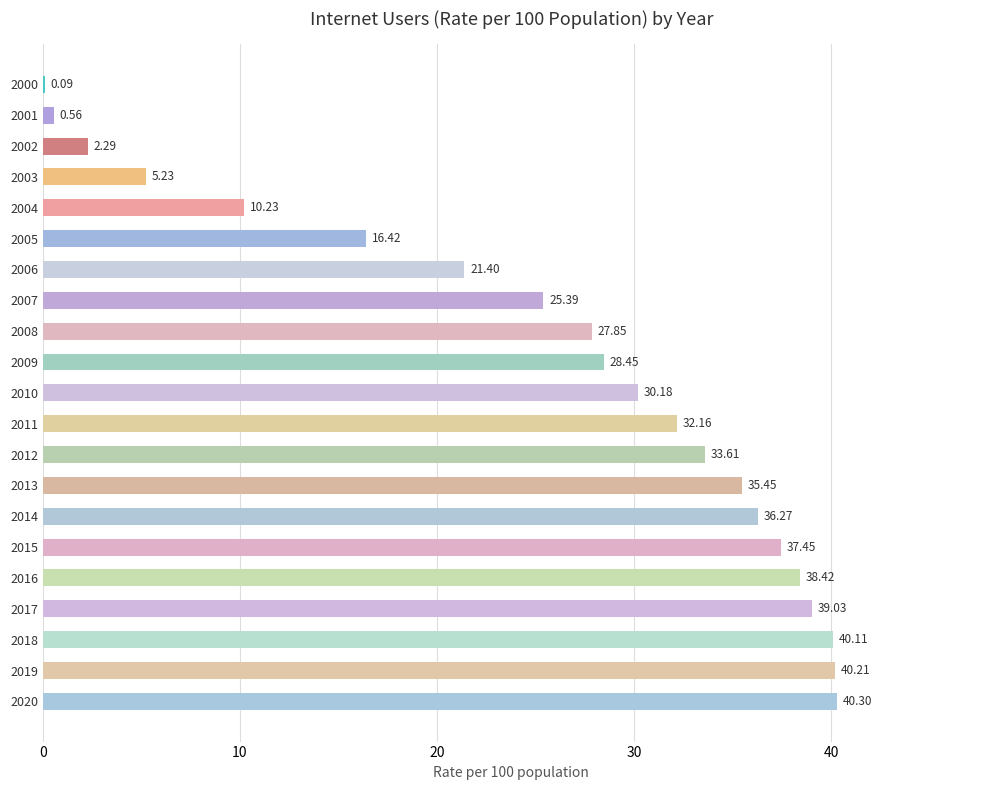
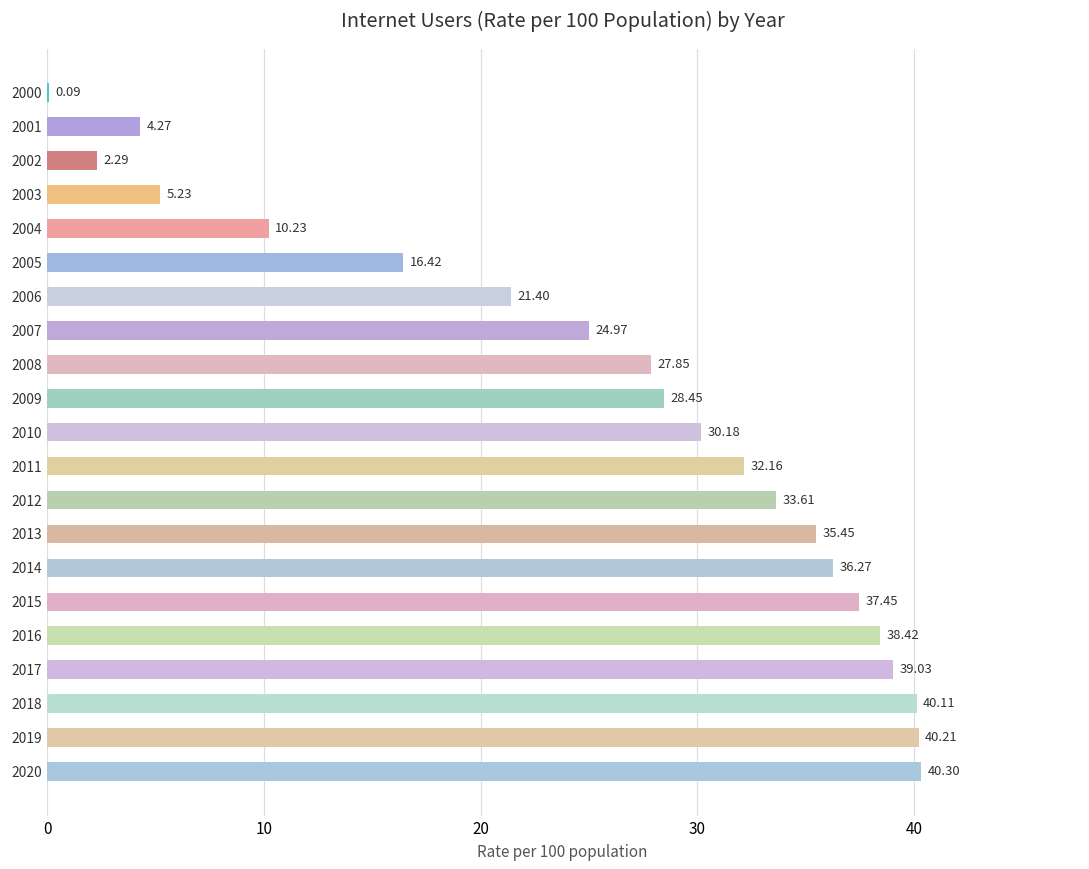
2001: 0.56 -> 4.27
2007: 25.39 -> 24.97
